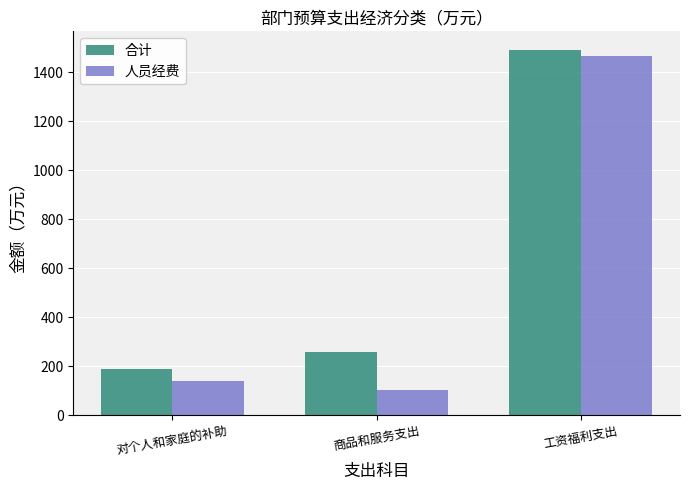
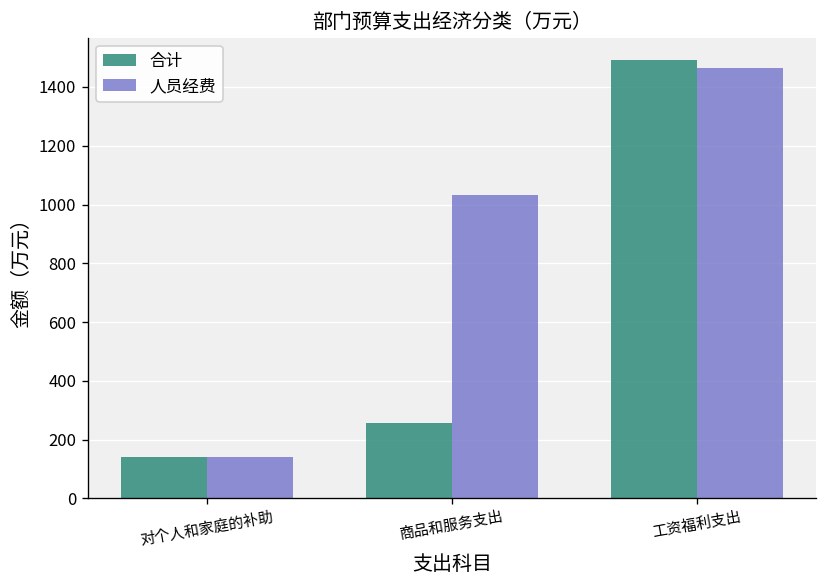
合计, 对个人和家庭的补助: 190 -> 140
人员经费, 商品和服务支出: 100 -> 1030
